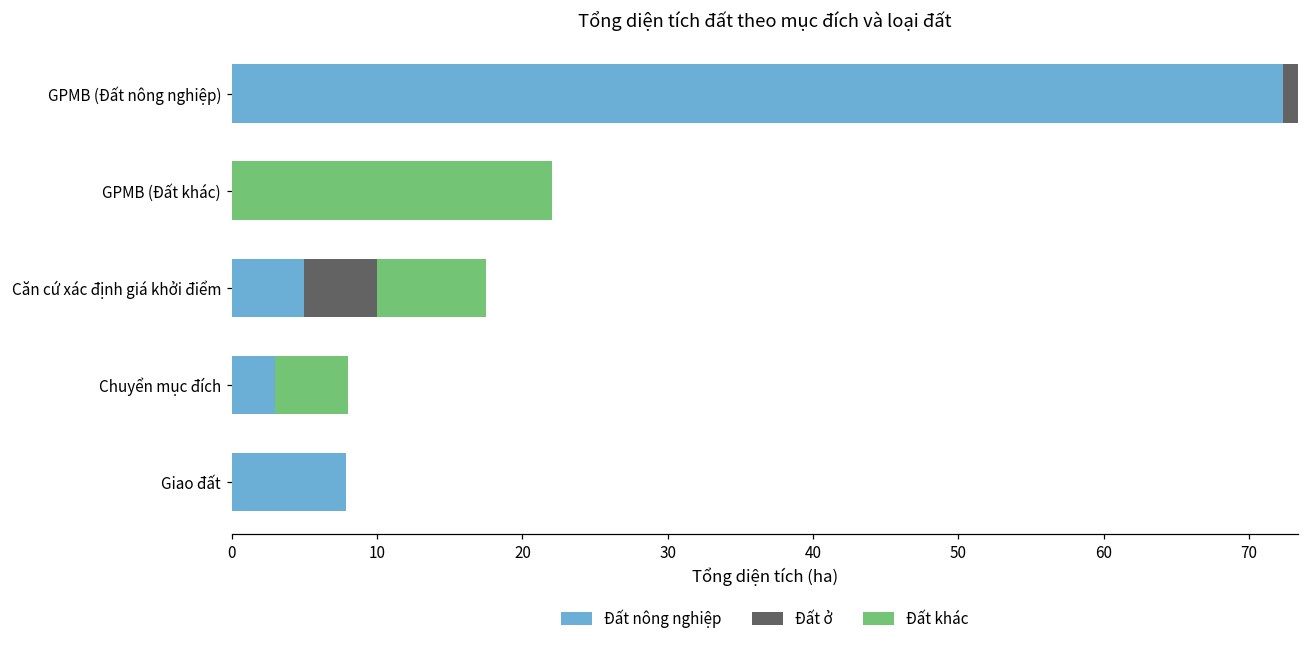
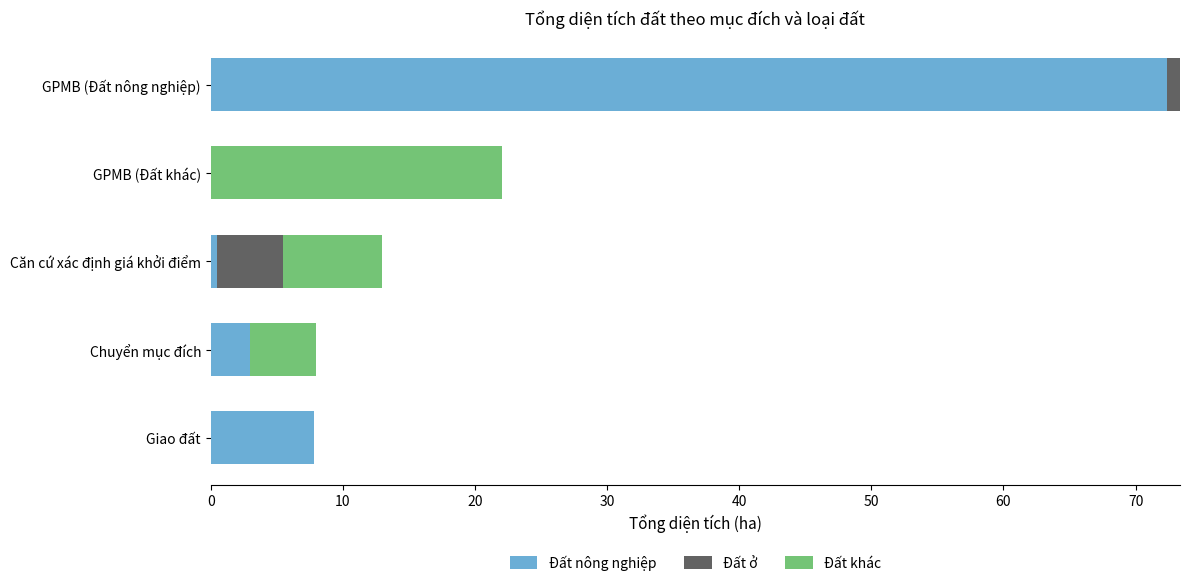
Đất nông nghiệp, Căn cứ xác định giá khởi điểm: 5.0 -> 0.5
